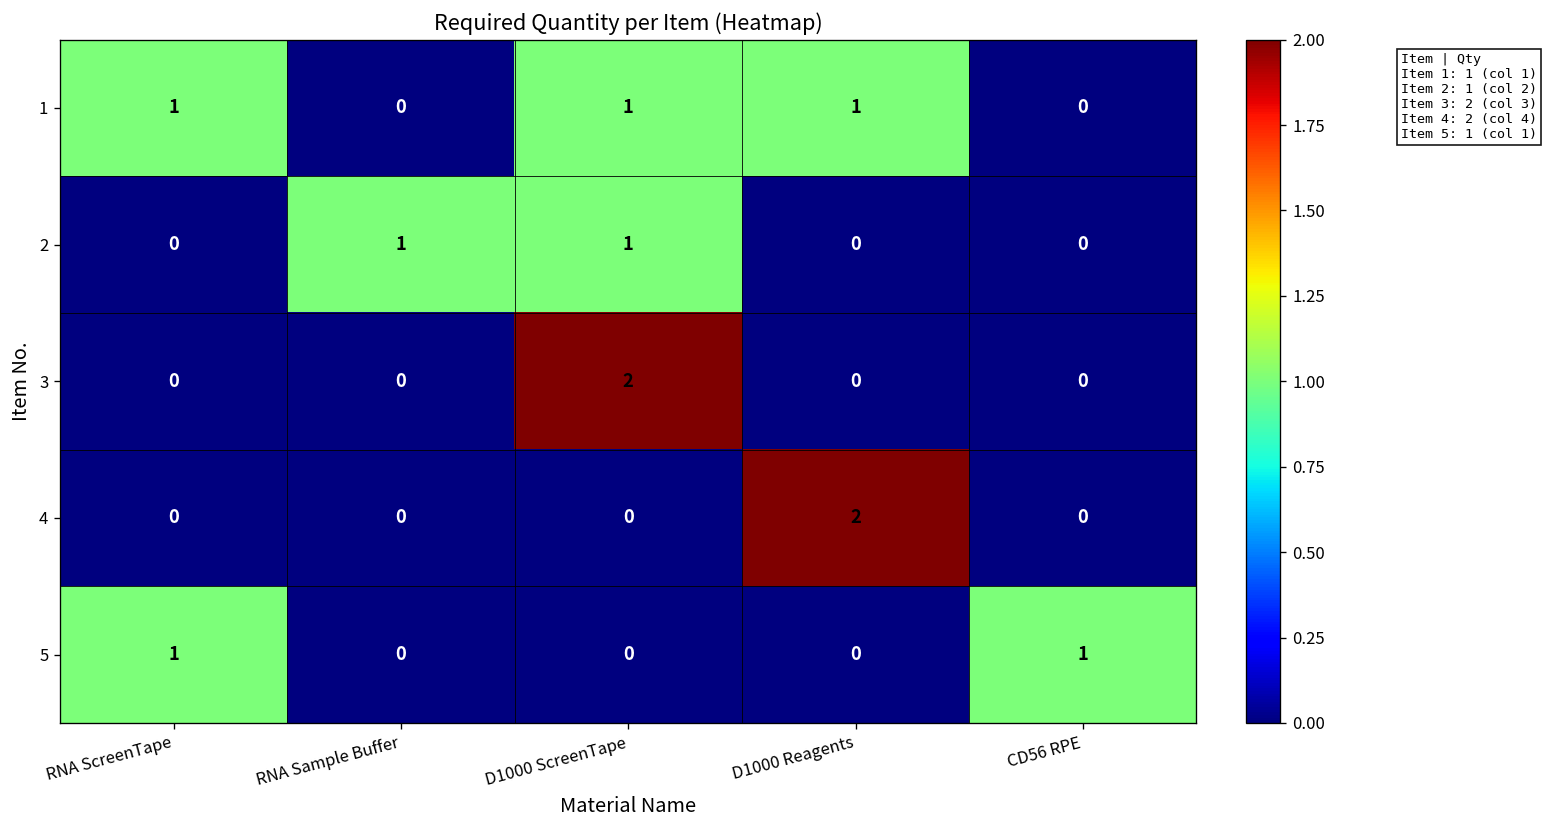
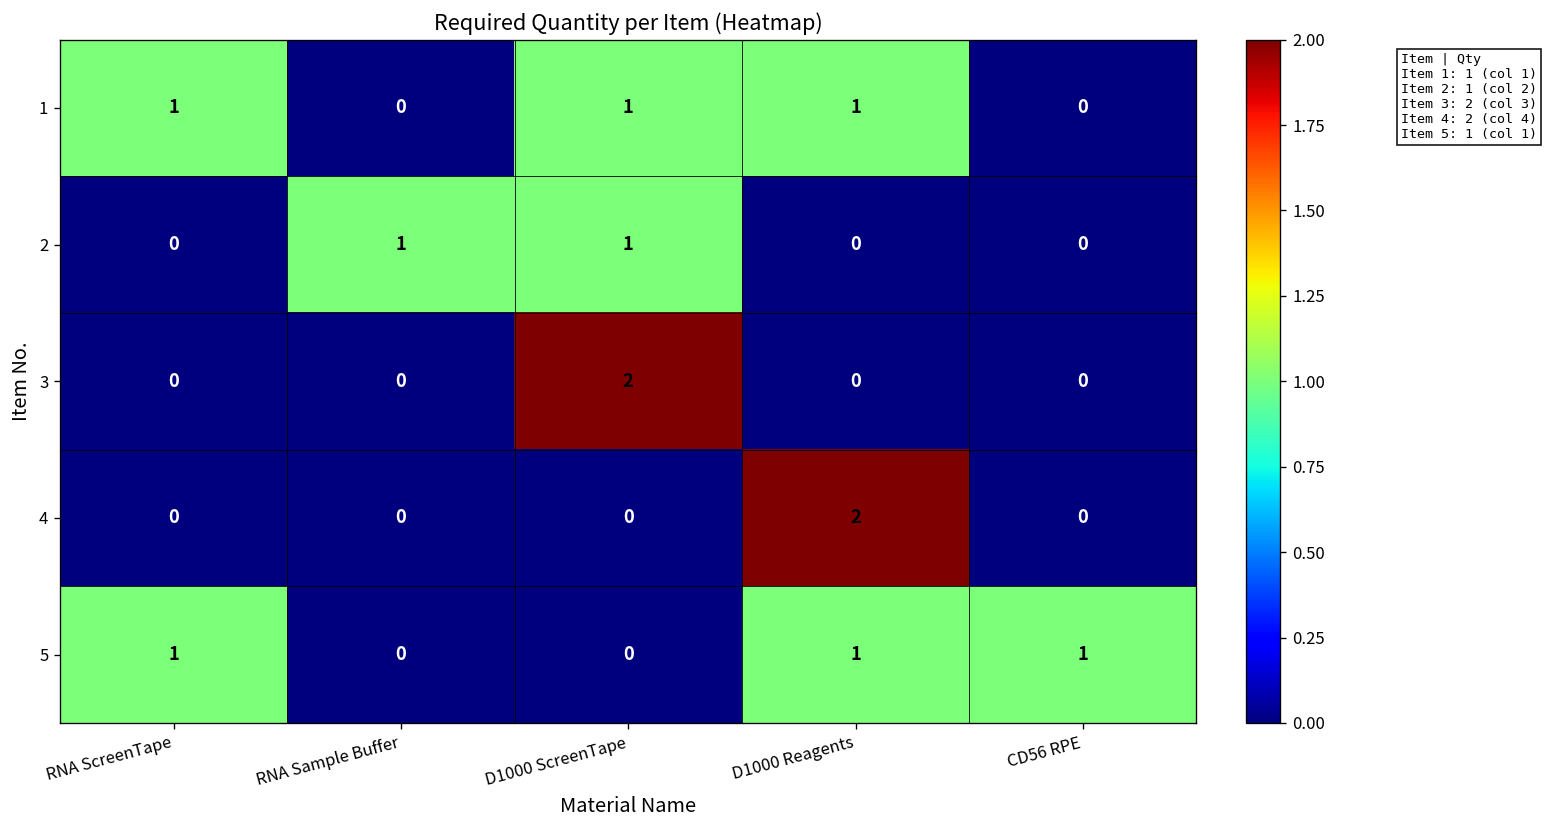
5, D1000 Reagents: 0 -> 1
